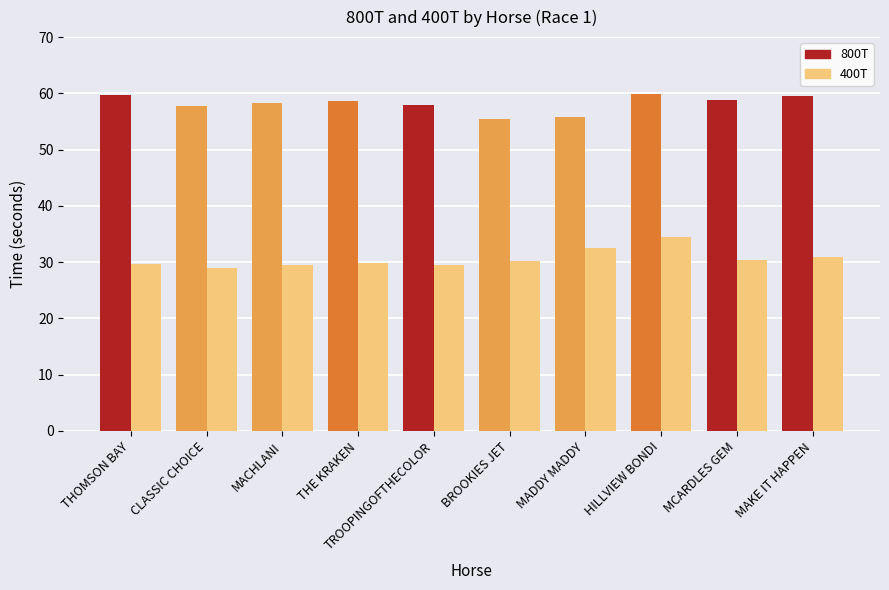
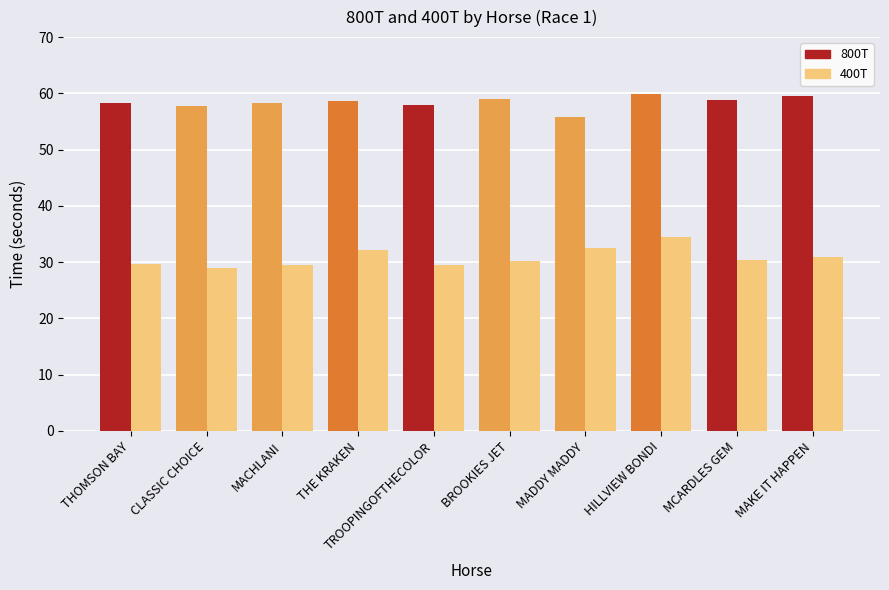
800T, THOMSON BAY: 60 -> 58
400T, THE KRAKEN: 30 -> 32
800T, BROOKIES JET: 55 -> 59
